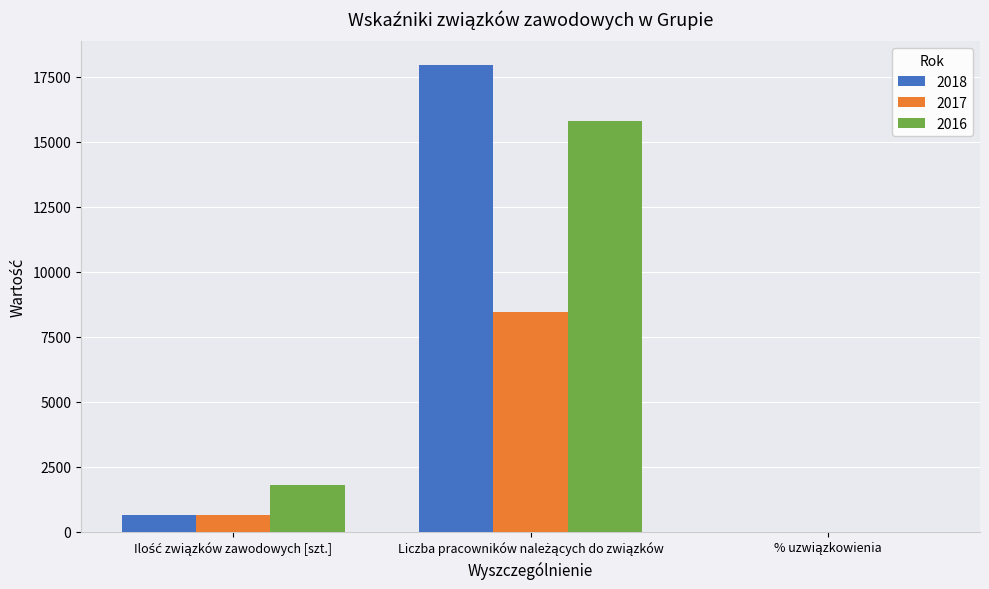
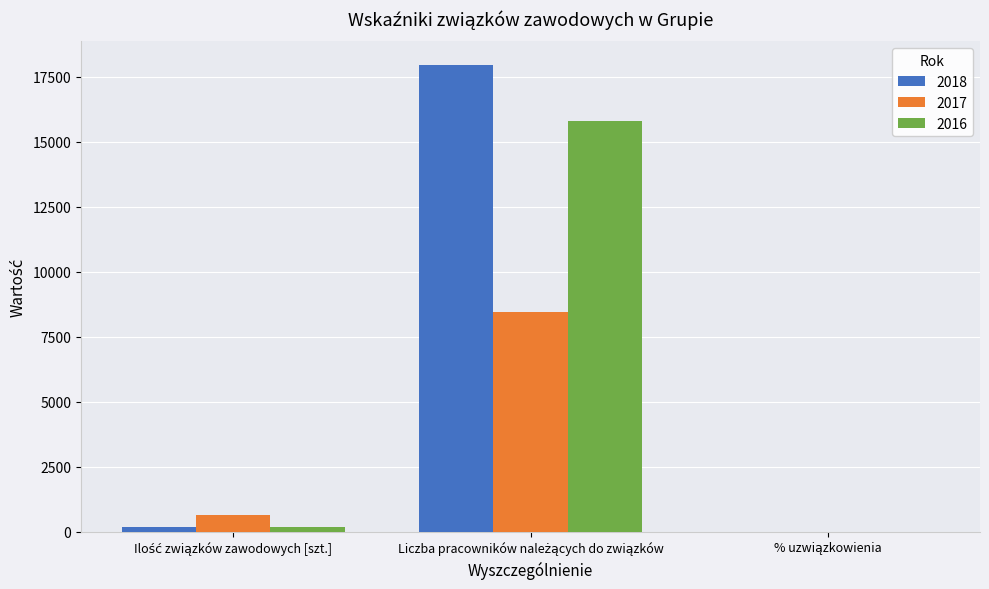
2018, Ilość związków zawodowych [szt.]: 600 -> 200
2016, Ilość związków zawodowych [szt.]: 1800 -> 200
